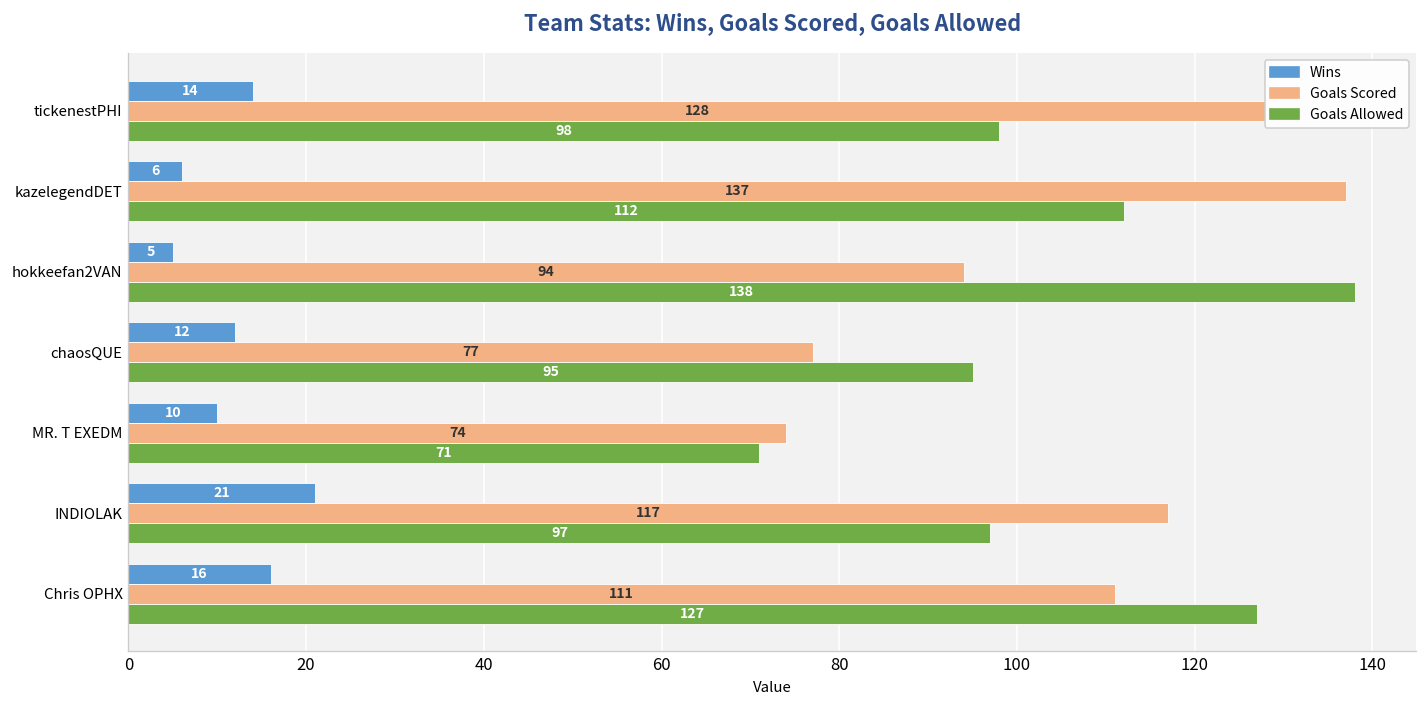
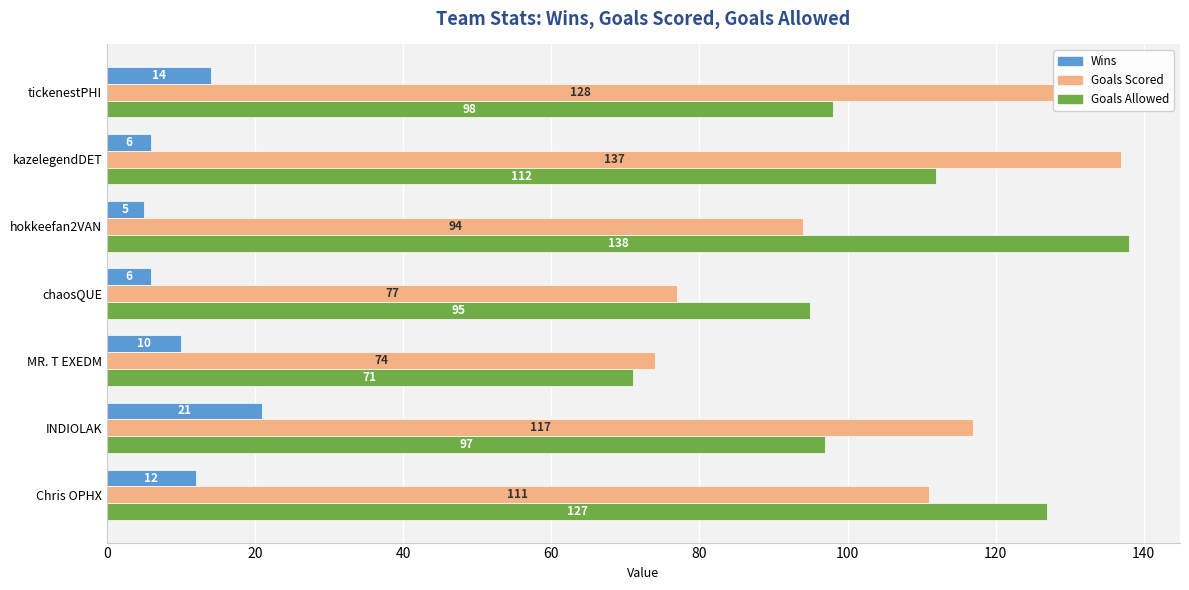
Wins, chaosQUE: 12 -> 6
Wins, Chris OPHX: 16 -> 12
